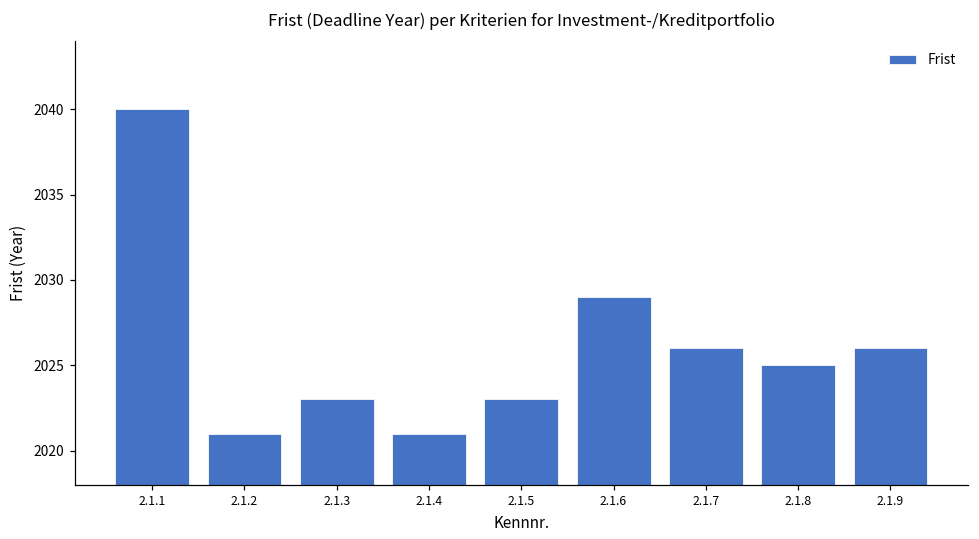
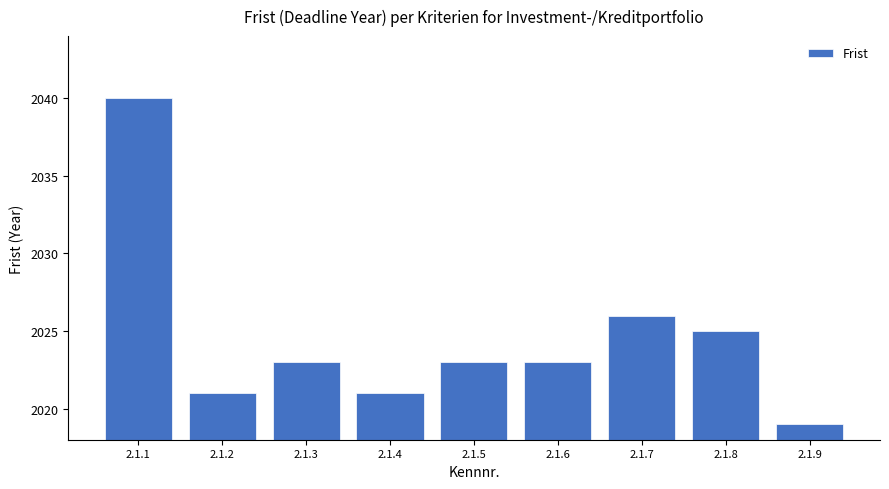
2.1.6: 2029 -> 2023
2.1.9: 2026 -> 2019
